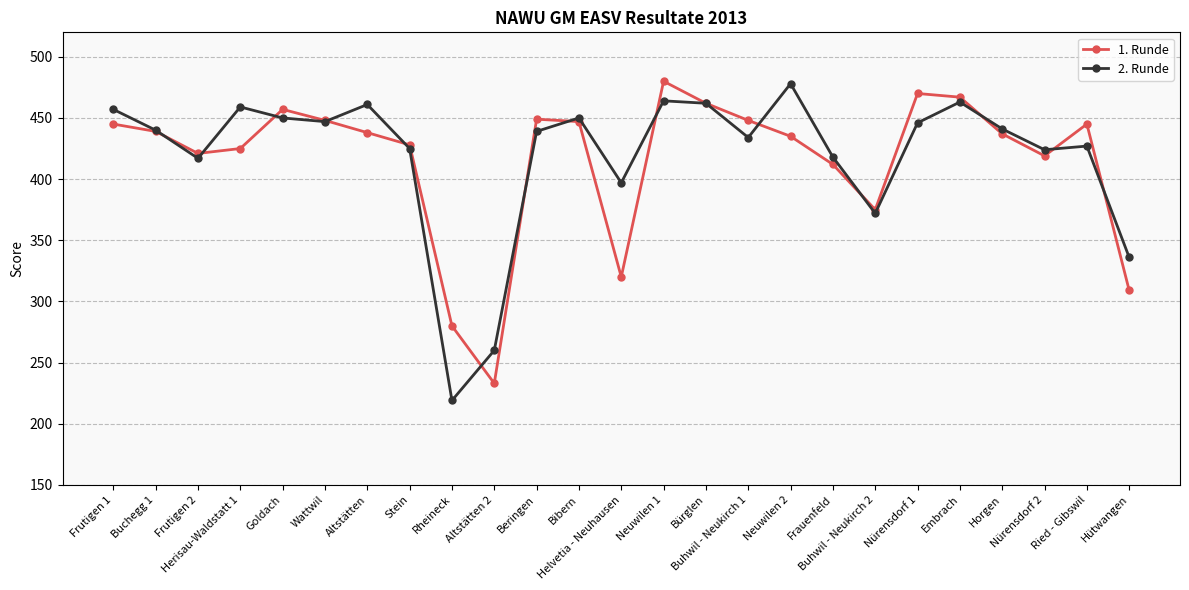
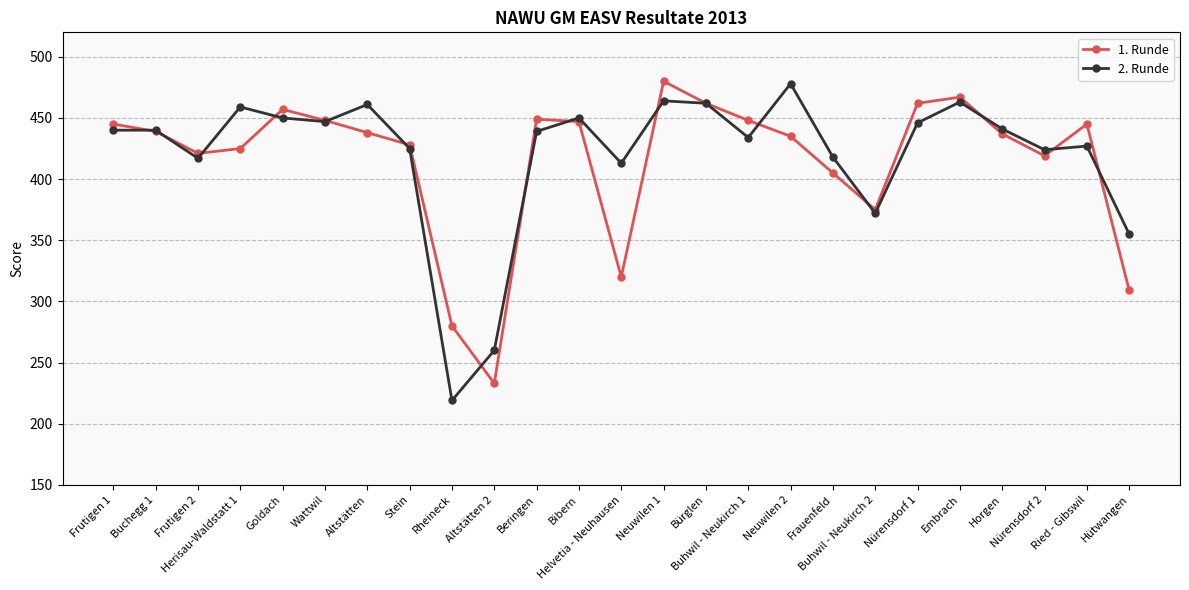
2. Runde, Frutigen 1: 457 -> 440
2. Runde, Helvetia - Neuhausen: 397 -> 413
1. Runde, Frauenfeld: 412 -> 405
1. Runde, Nürensdorf 1: 470 -> 462
2. Runde, Hütwangen: 336 -> 355
